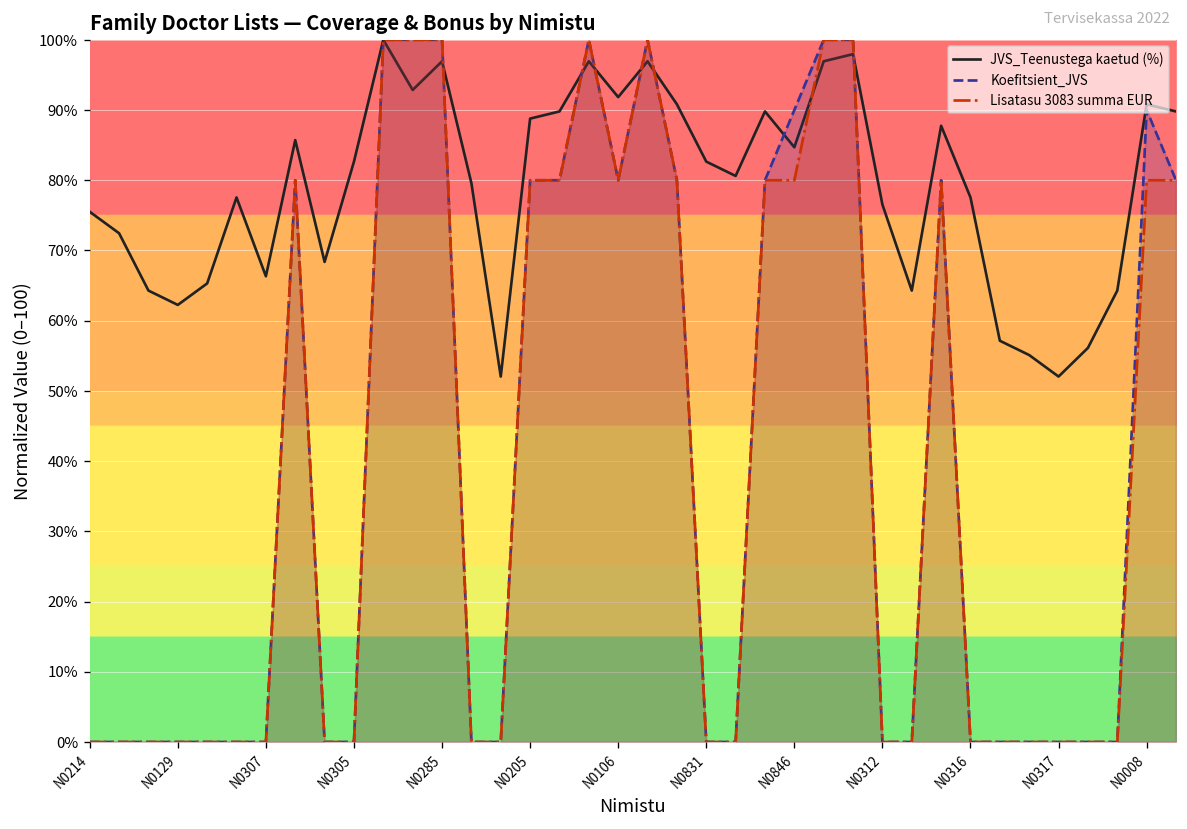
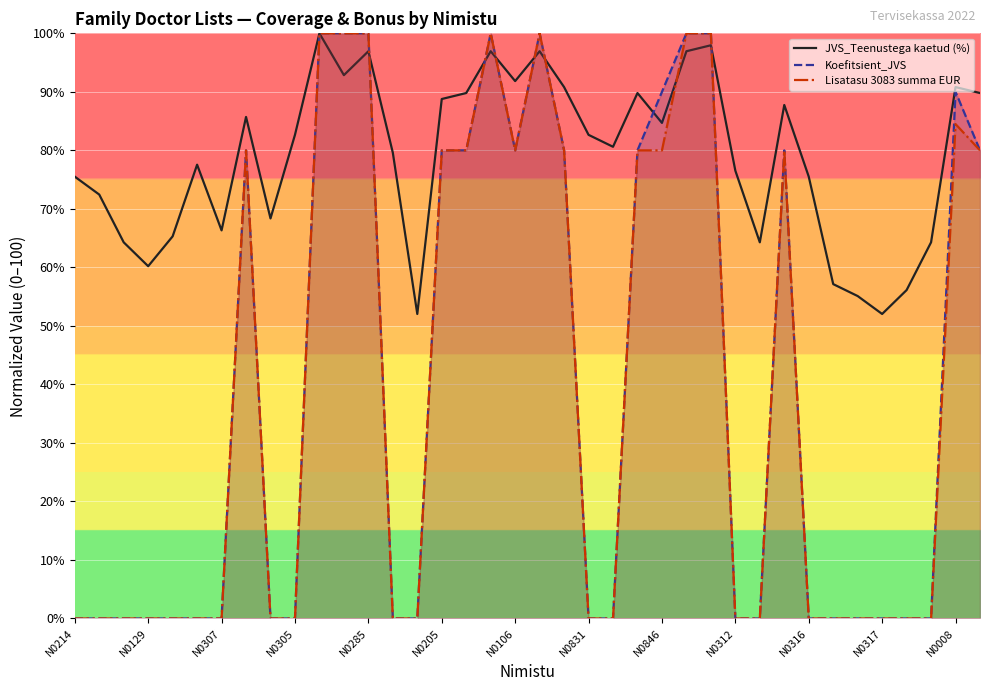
JVS_Teenustega kaetud (%), N0129: 62% -> 60%
JVS_Teenustega kaetud (%), N0316: 78% -> 76%
Lisatasu 3083 summa EUR, N0008: 80% -> 84%
